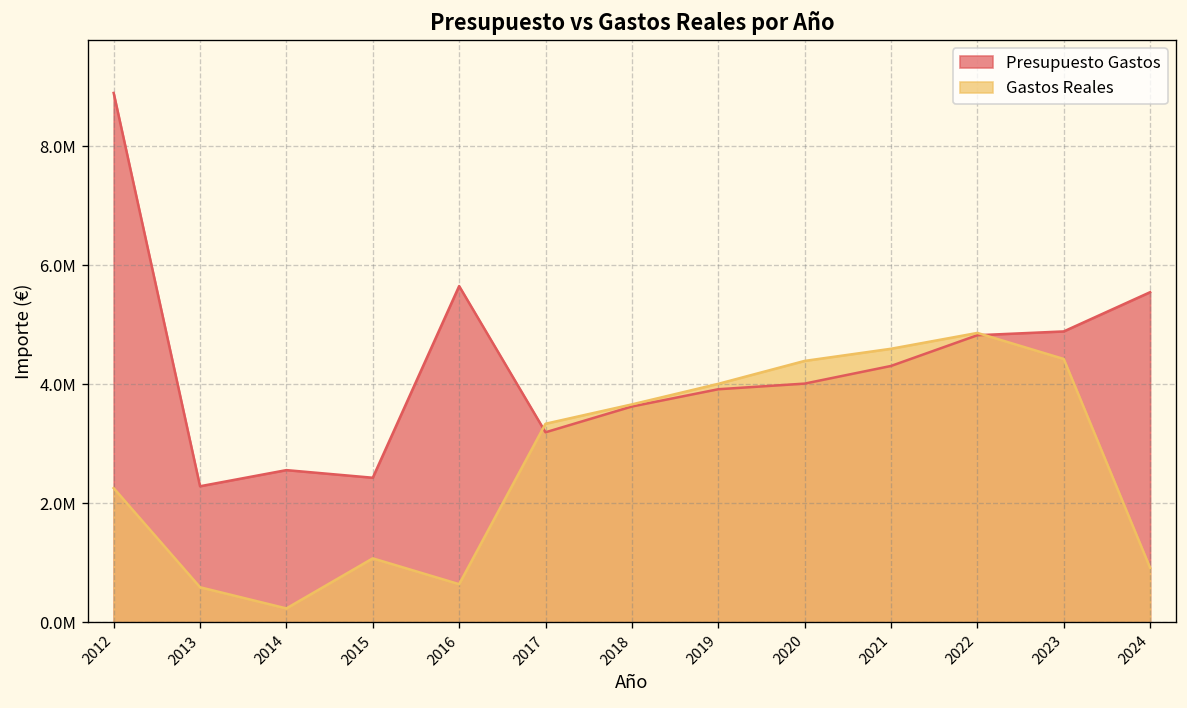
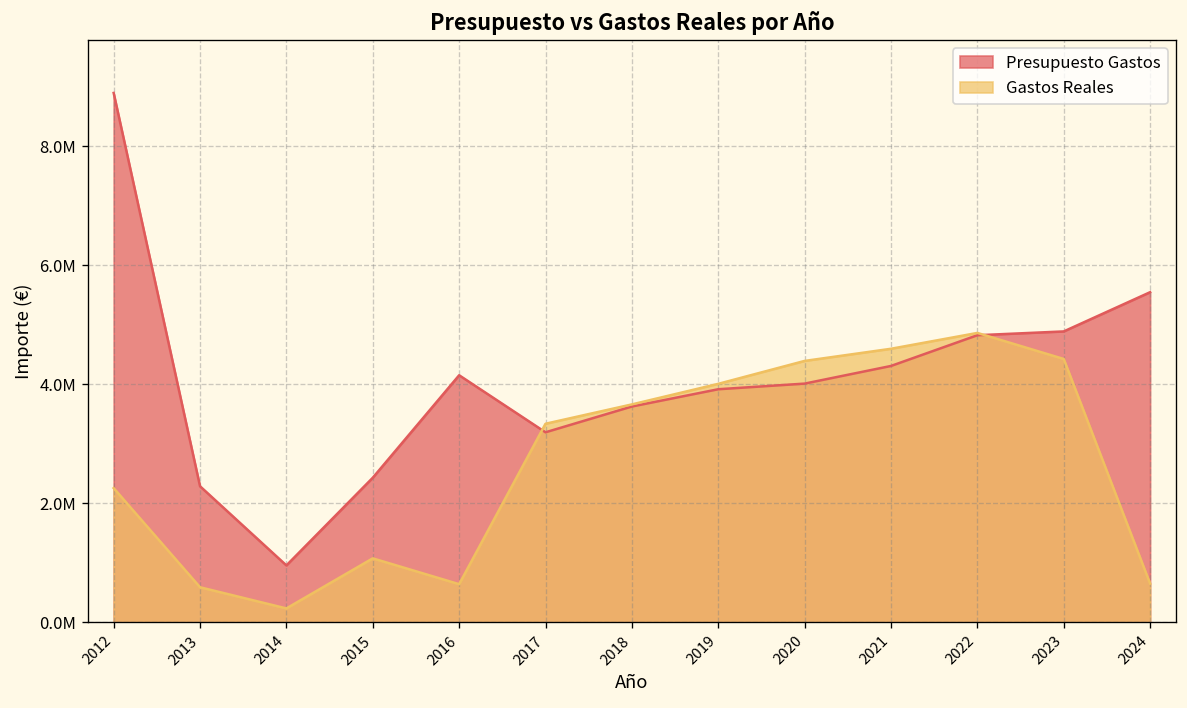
Presupuesto Gastos, 2014: 2600000 -> 1000000
Presupuesto Gastos, 2016: 5600000 -> 4200000
Gastos Reales, 2024: 900000 -> 700000
